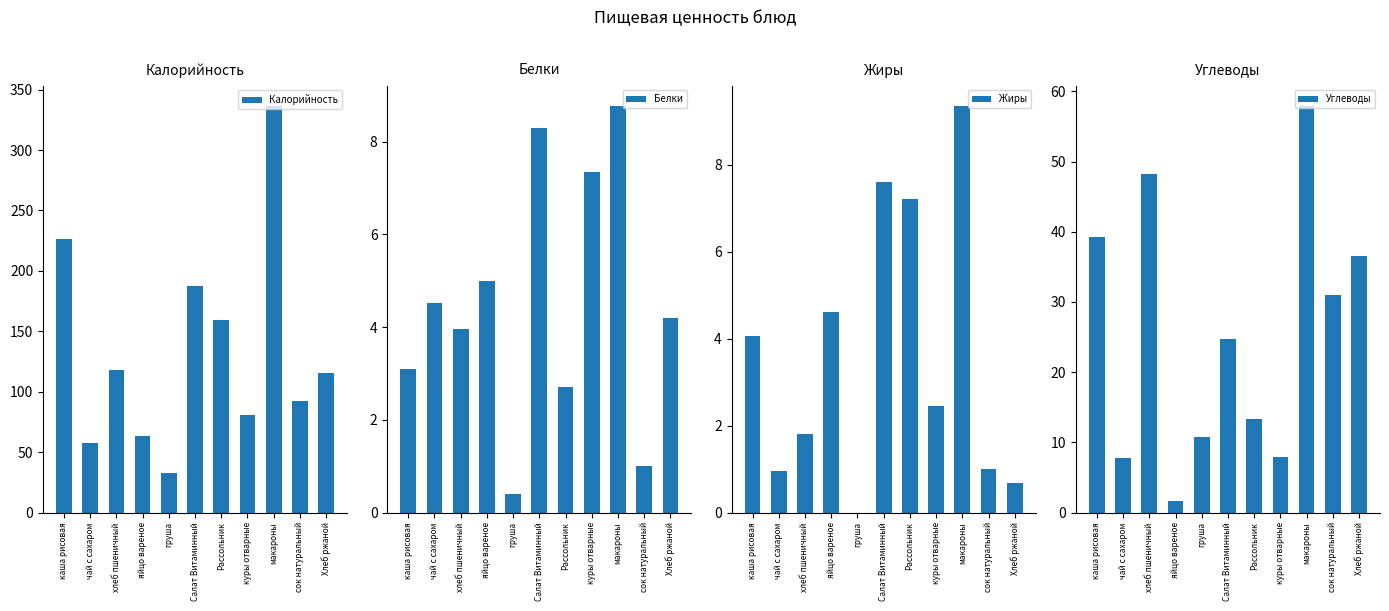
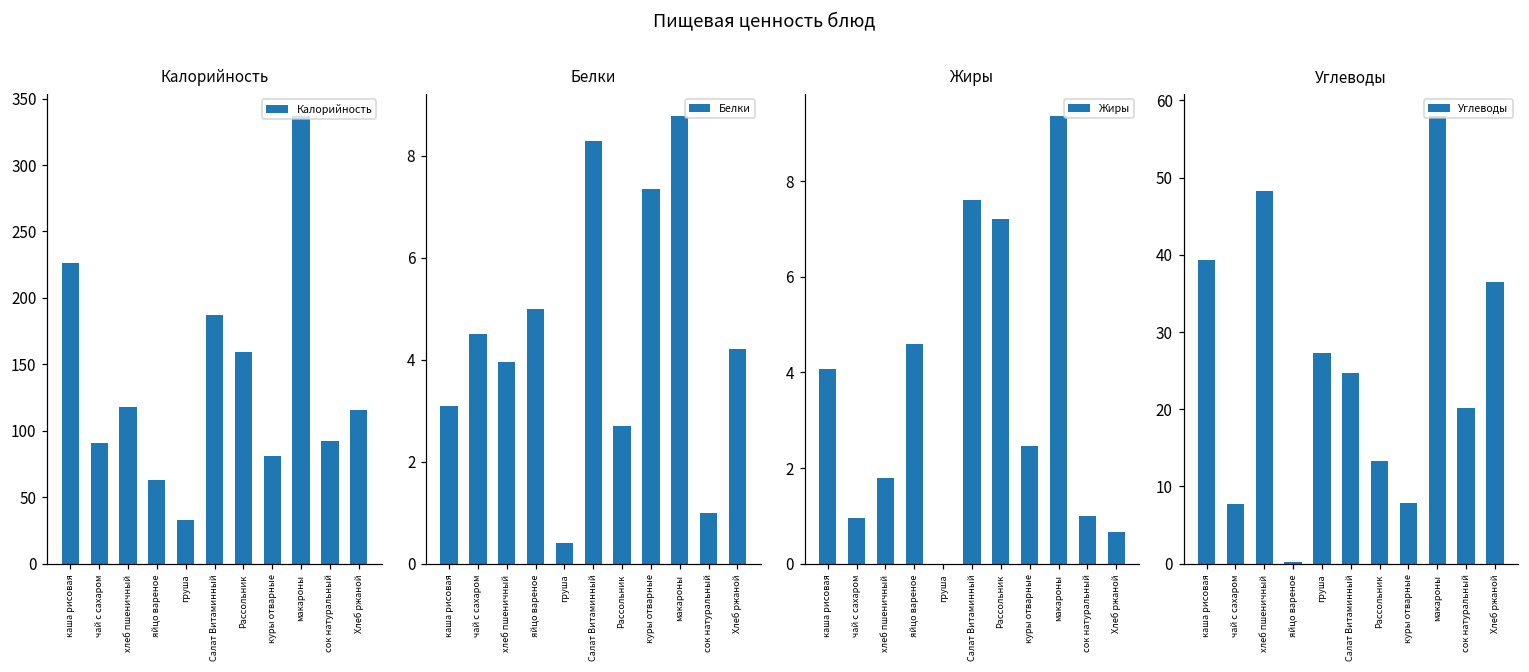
Калорийность, чай с сахаром: 57 -> 91
Углеводы, яйцо вареное: 2 -> 0
Углеводы, груша: 11 -> 27
Углеводы, сок натуральный: 31 -> 20
